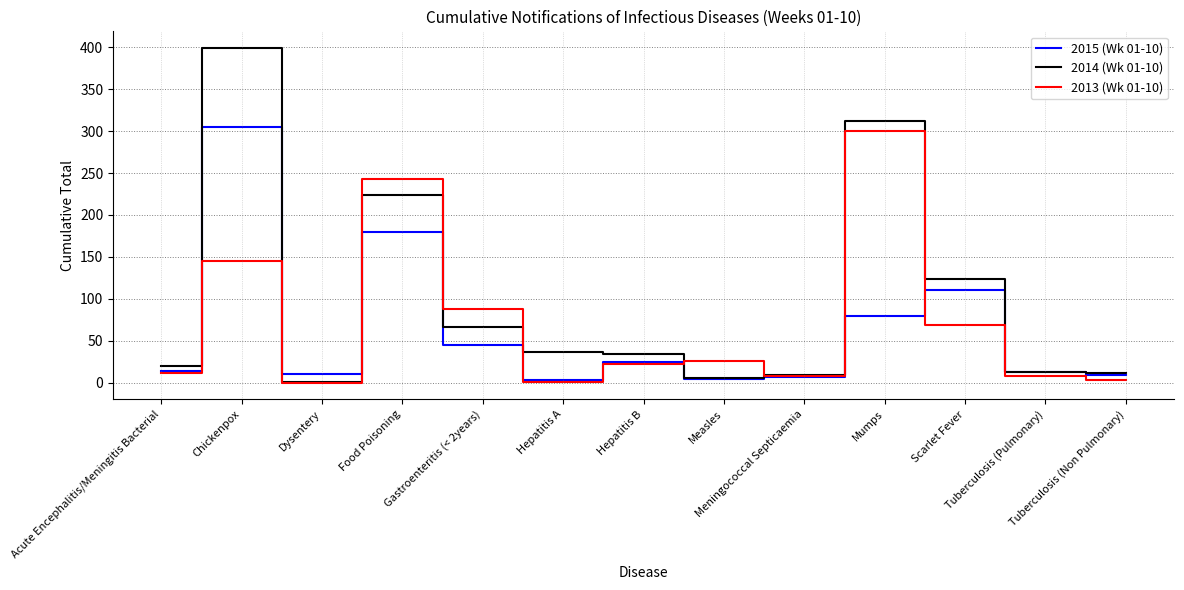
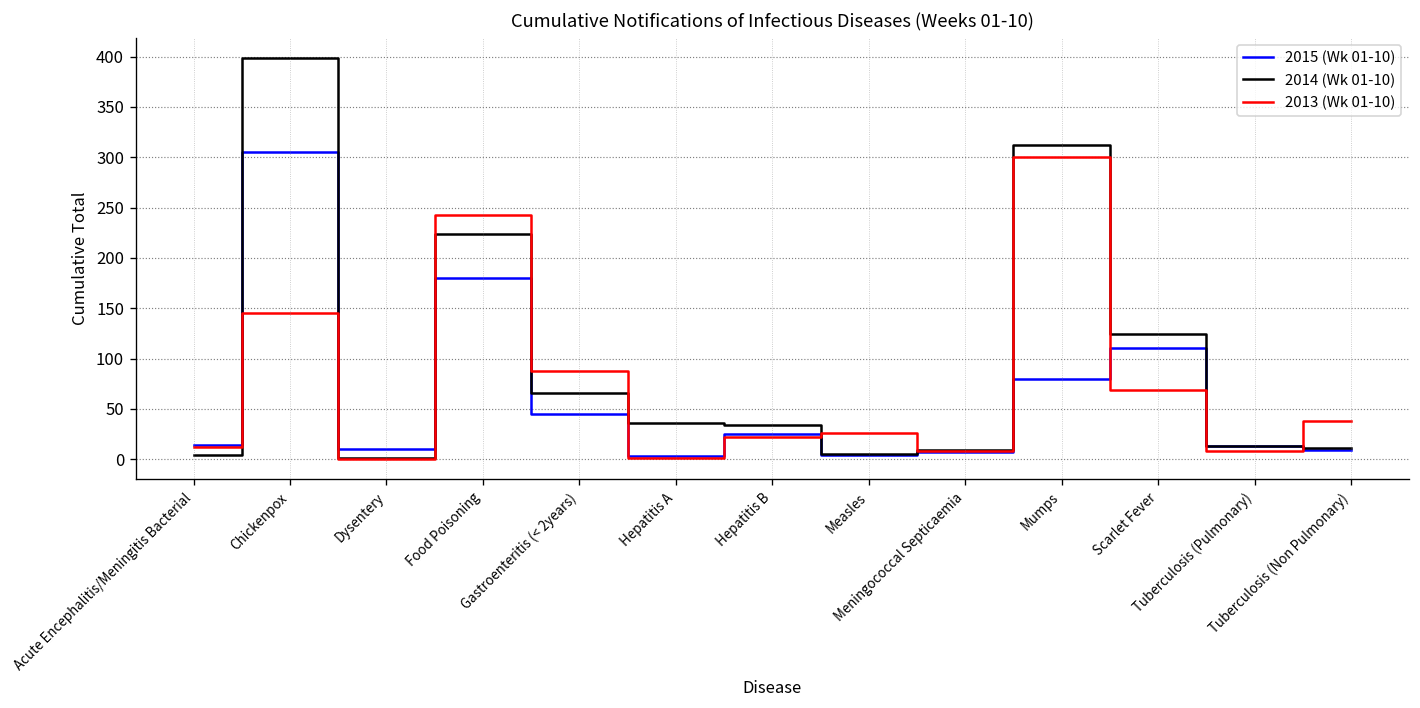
2014 (Wk 01-10), Acute Encephalitis/Meningitis Bacterial: 20 -> 0
2013 (Wk 01-10), Tuberculosis (Non Pulmonary): 0 -> 40
